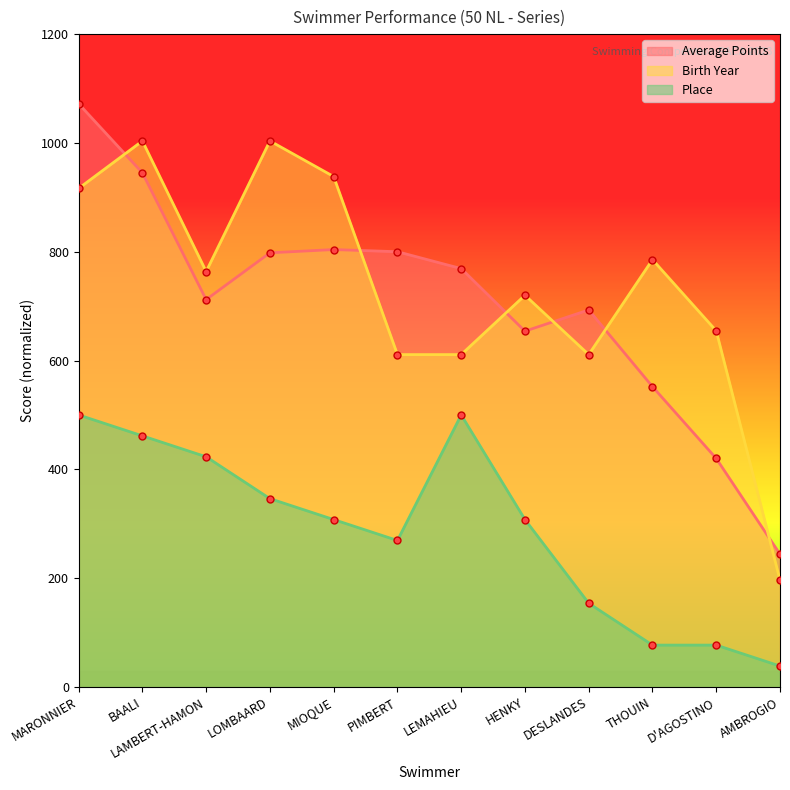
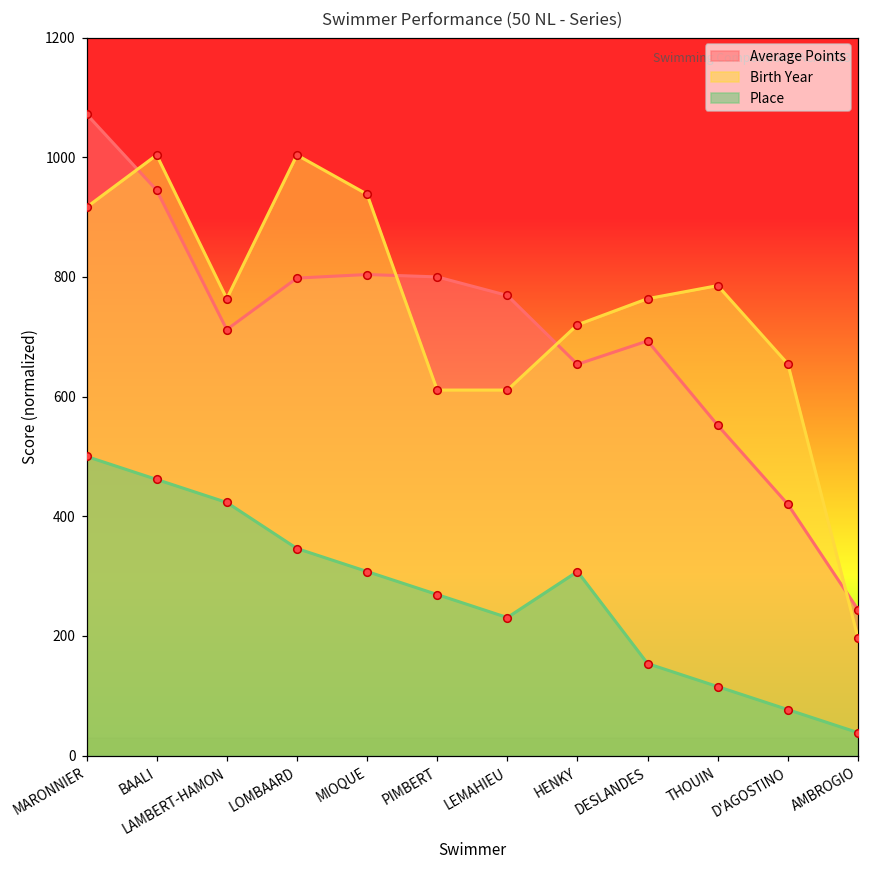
Place, LEMAHIEU: 500 -> 230
Birth Year, DESLANDES: 610 -> 760
Place, THOUIN: 80 -> 120
